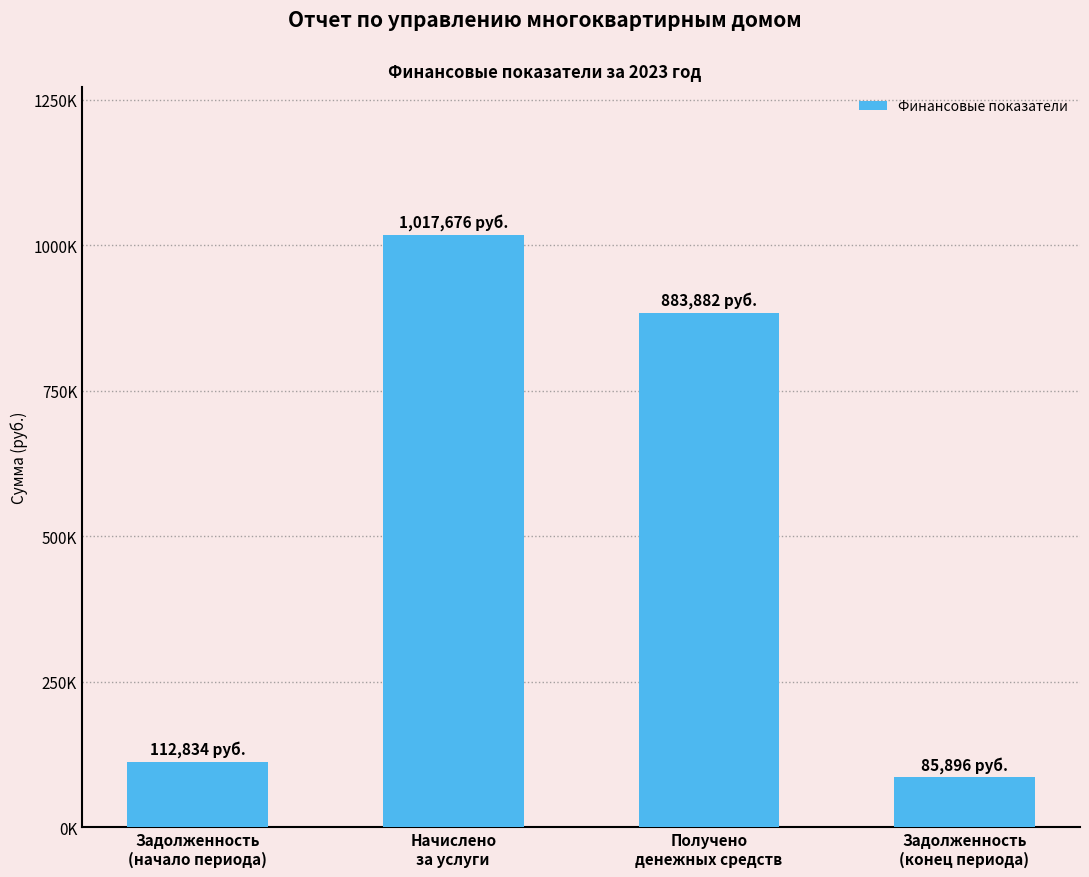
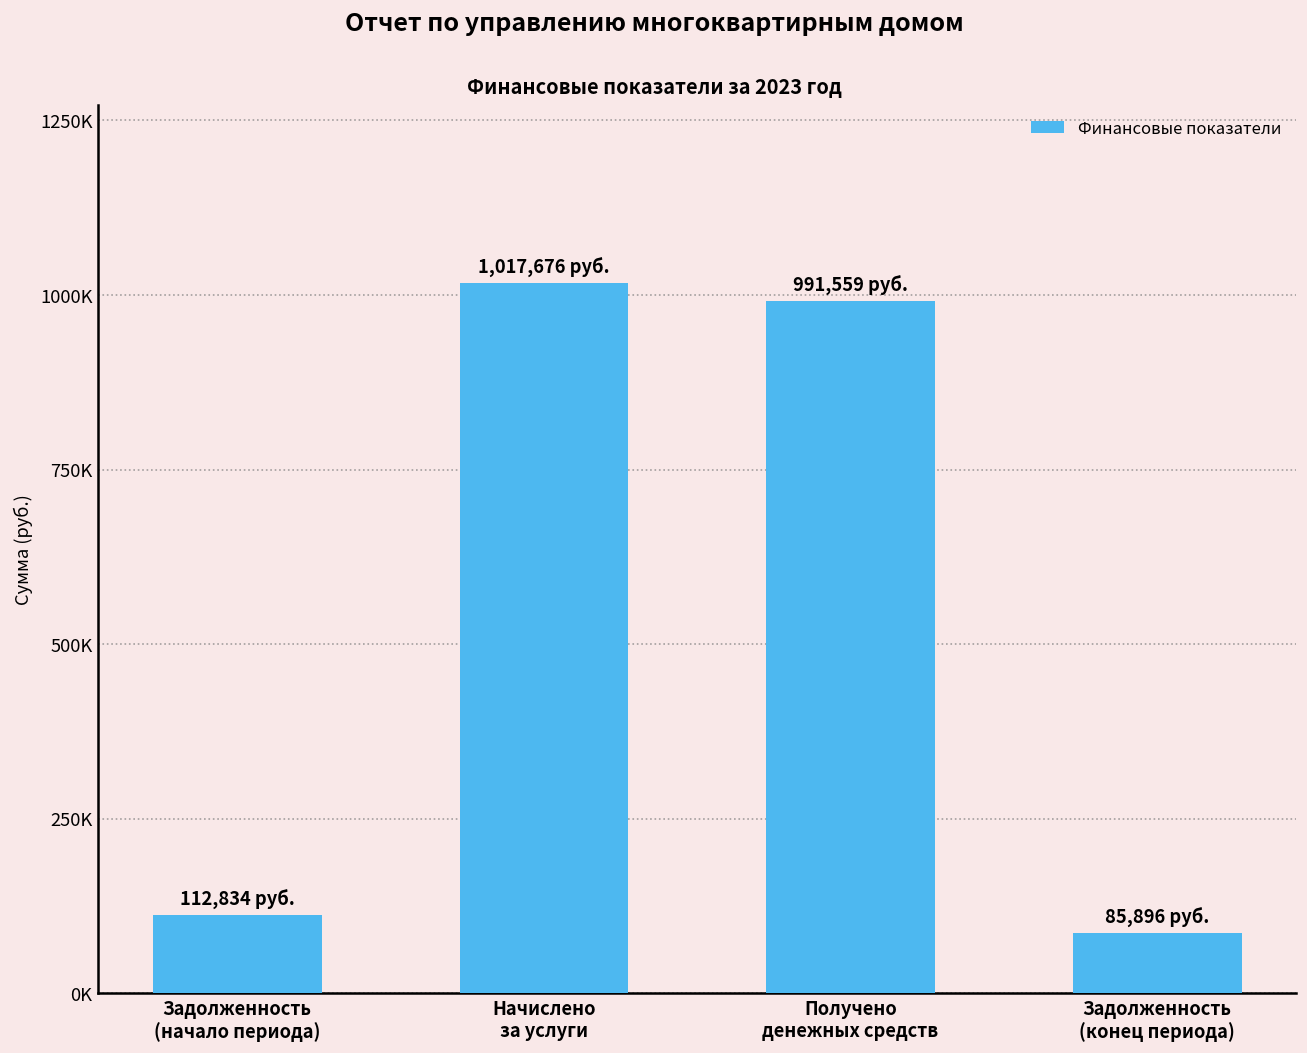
Получено денежных средств: 883,882 -> 991,559
